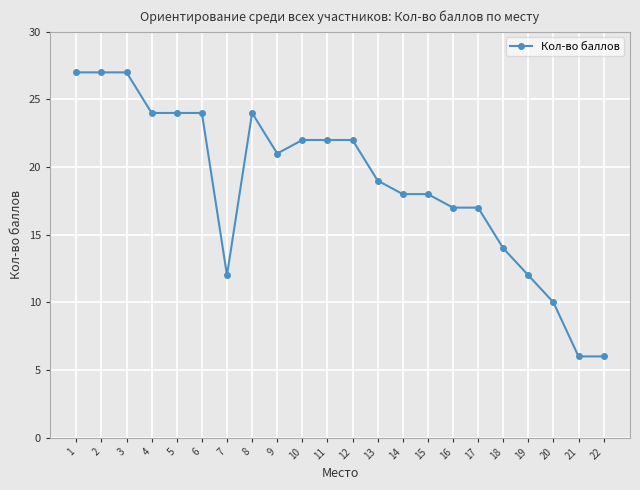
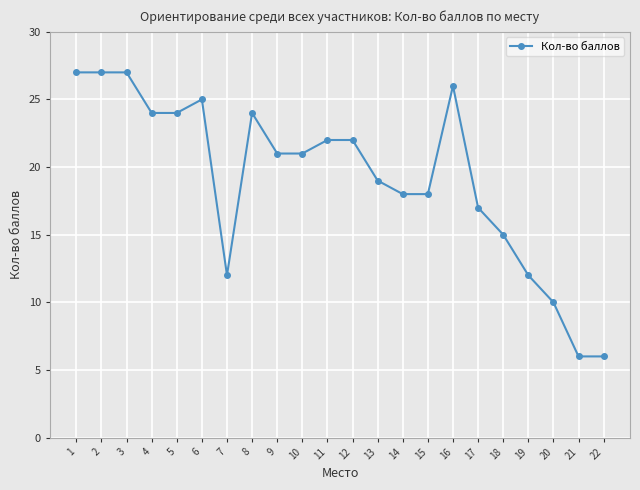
6: 24 -> 25
10: 22 -> 21
16: 17 -> 26
18: 14 -> 15
